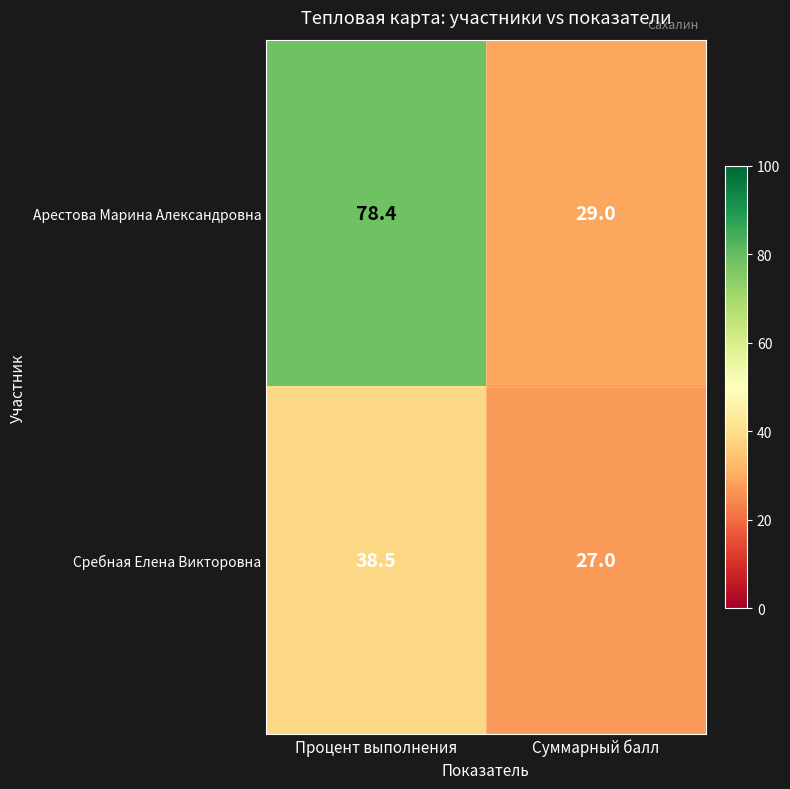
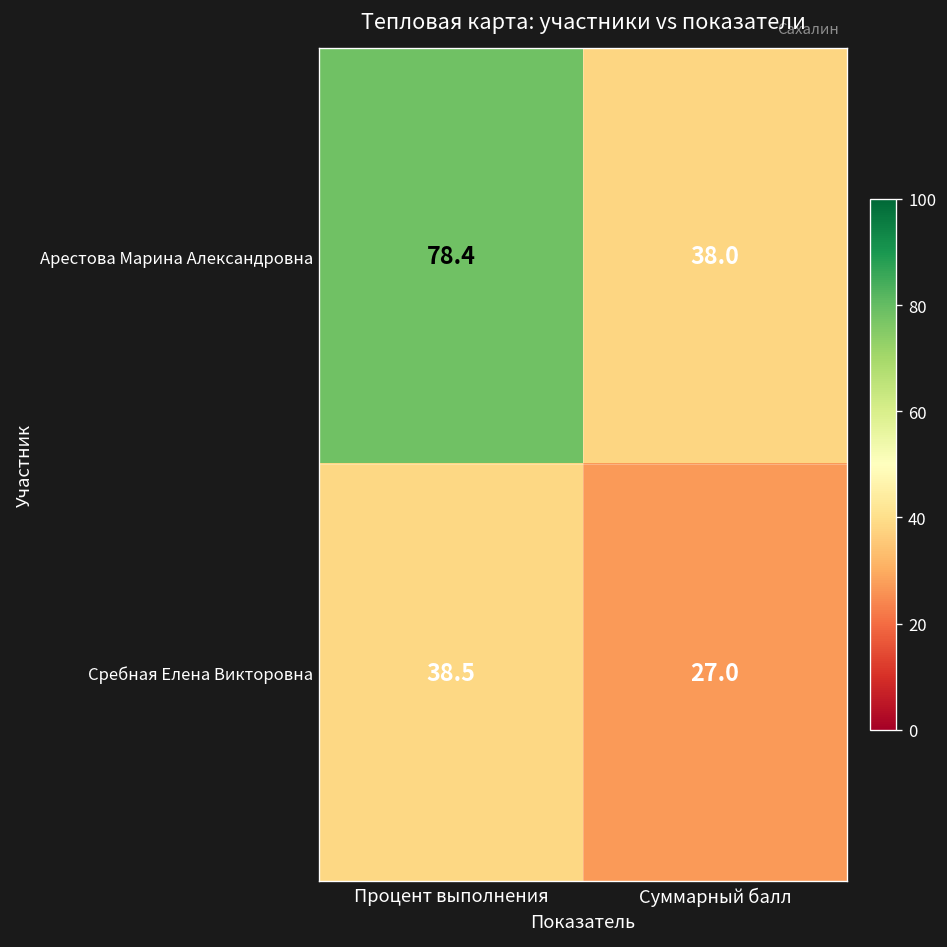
Арестова Марина Александровна, Суммарный балл: 29.0 -> 38.0
